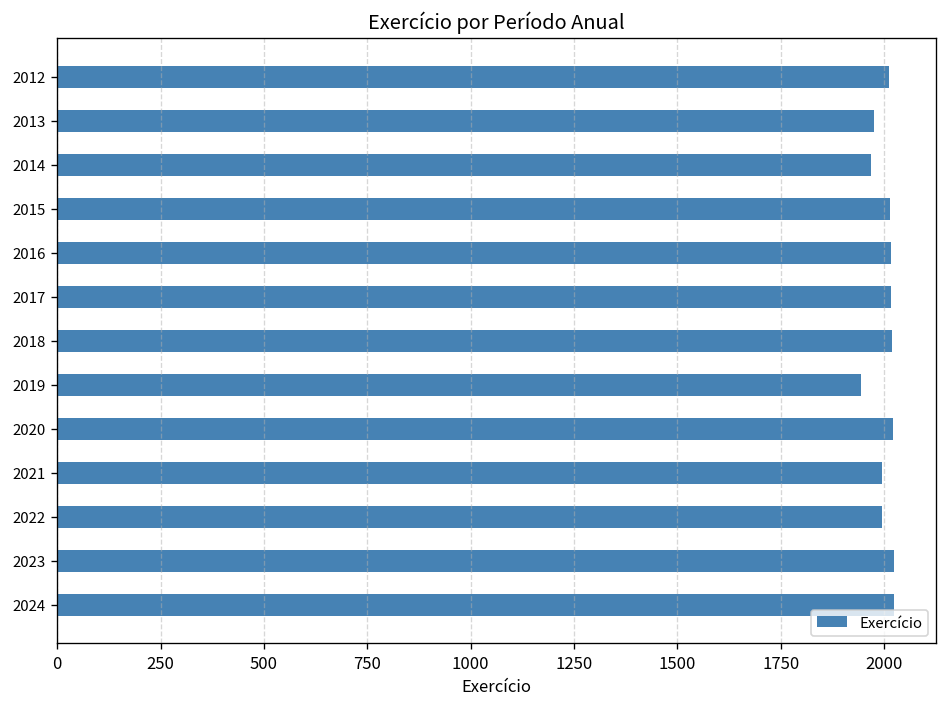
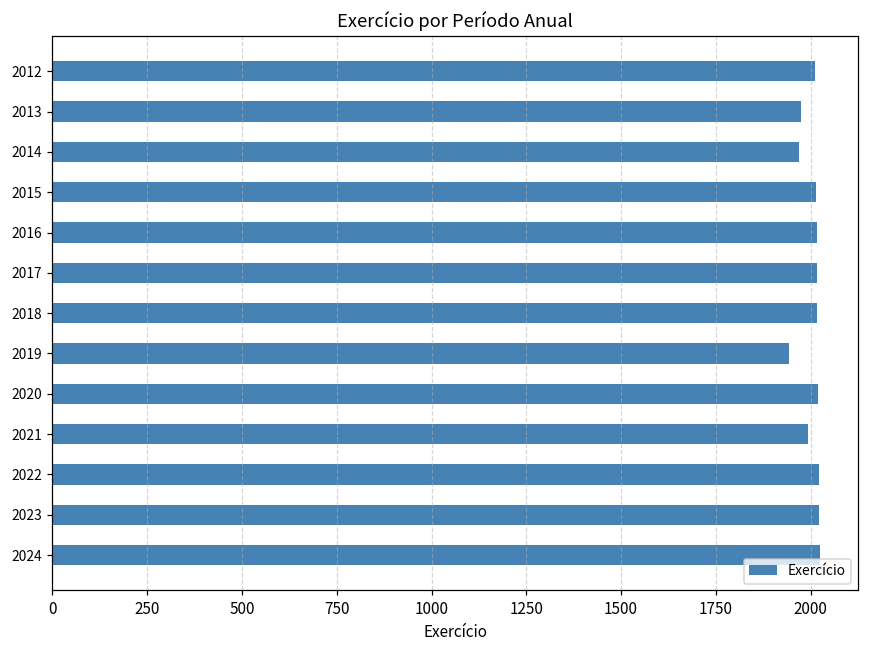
2022: 1990 -> 2020
